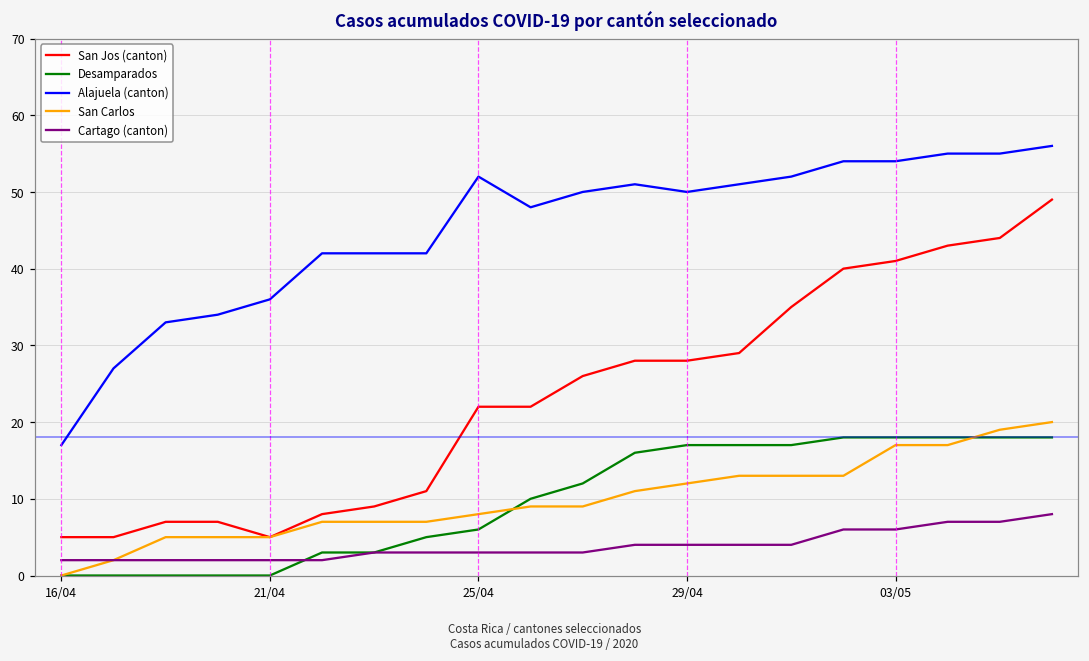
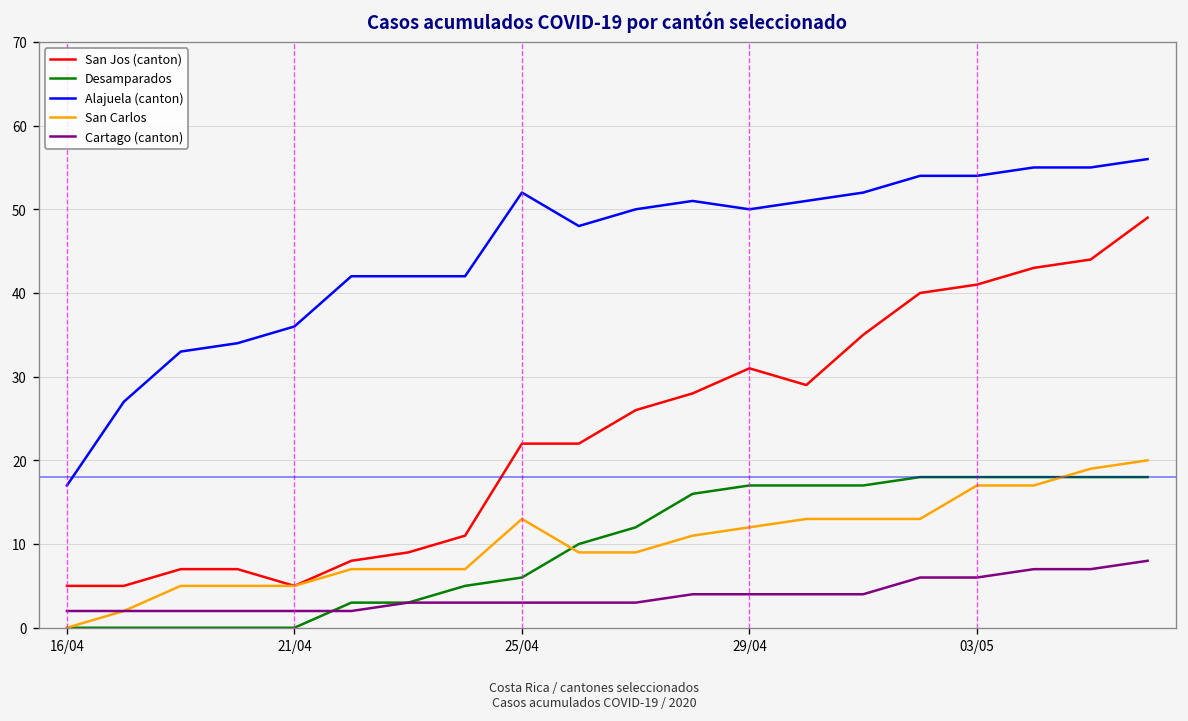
San Carlos, 25/04: 8 -> 13
San Jos (canton), 29/04: 28 -> 31
